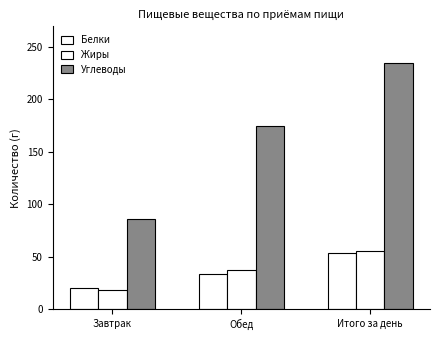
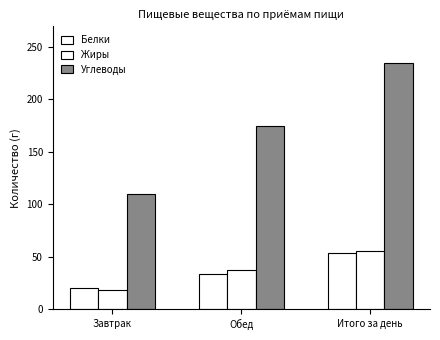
Углеводы, Завтрак: 86 -> 110
